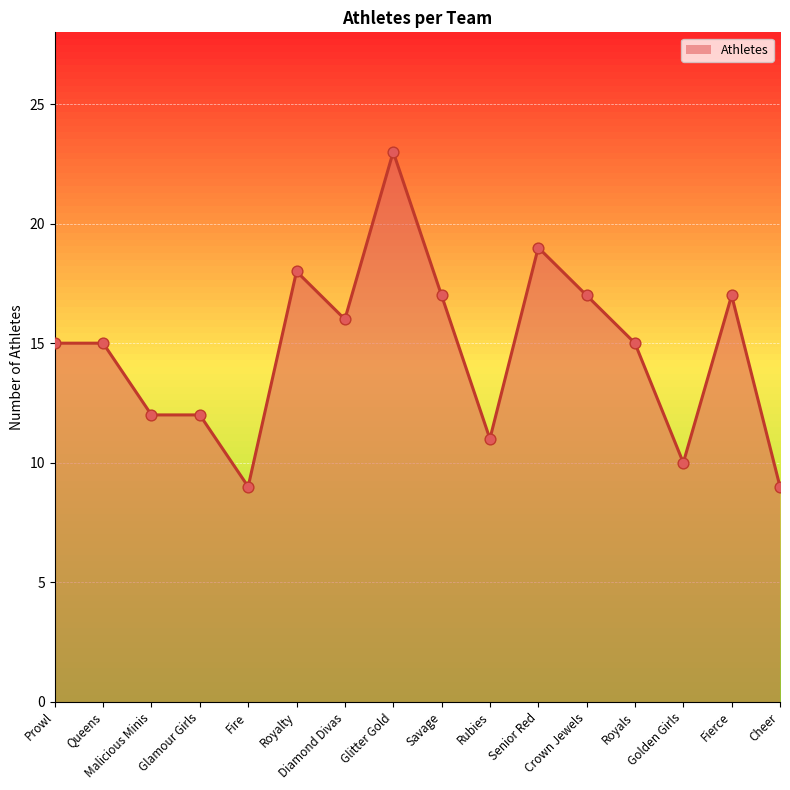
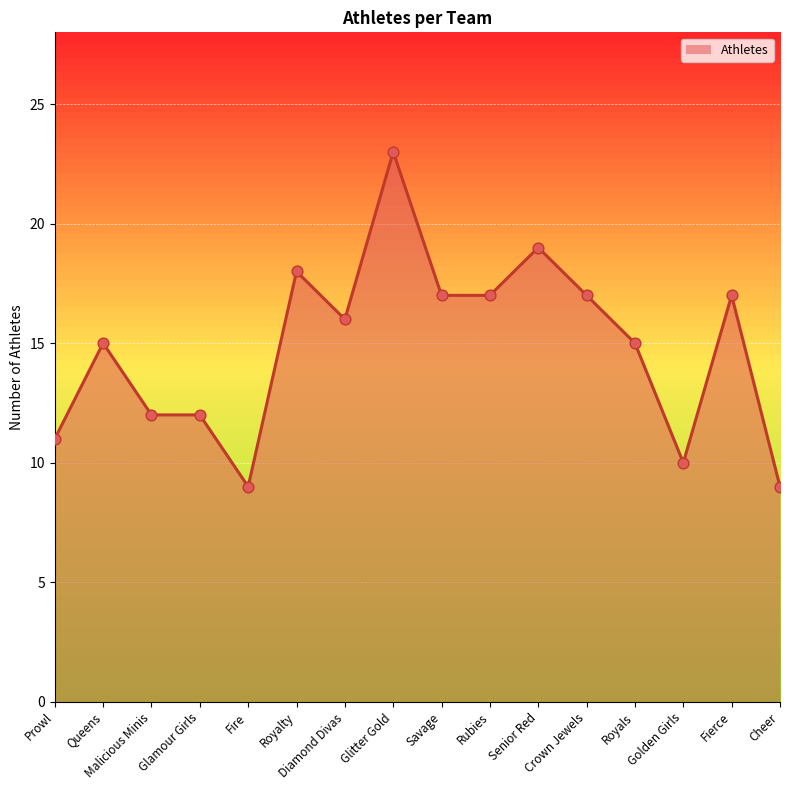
Prowl: 15 -> 11
Rubies: 11 -> 17
